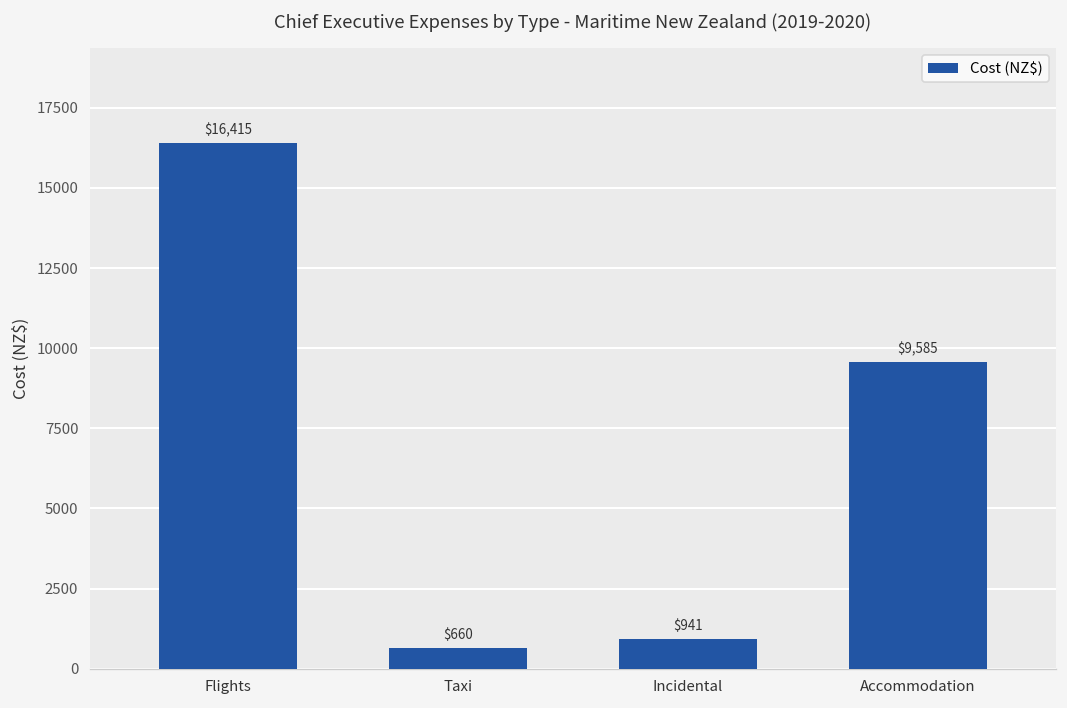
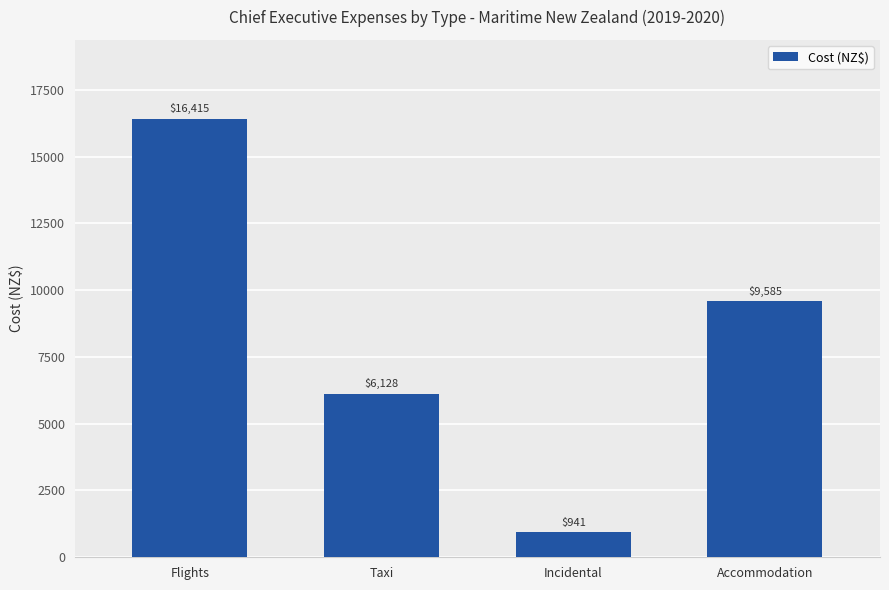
Taxi: $660 -> $6,128
